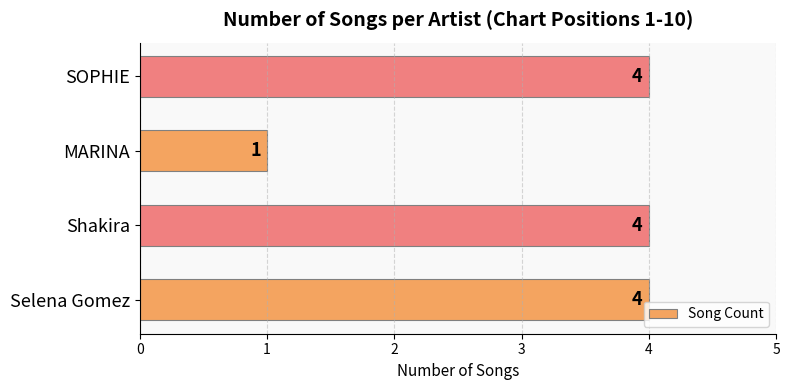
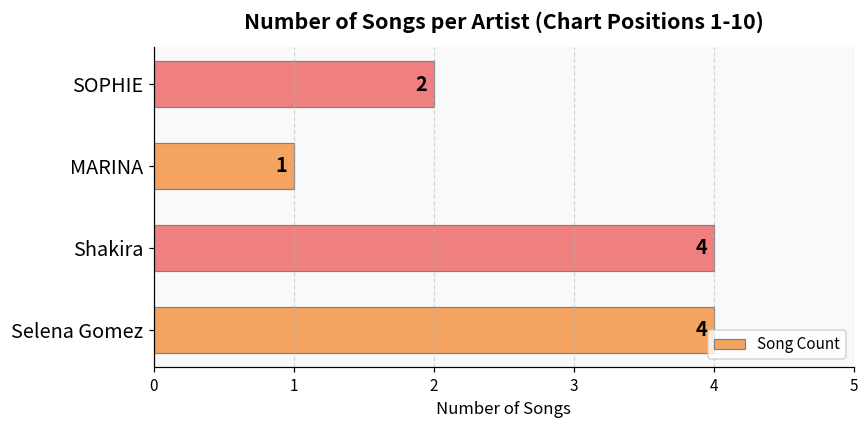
SOPHIE: 4 -> 2
